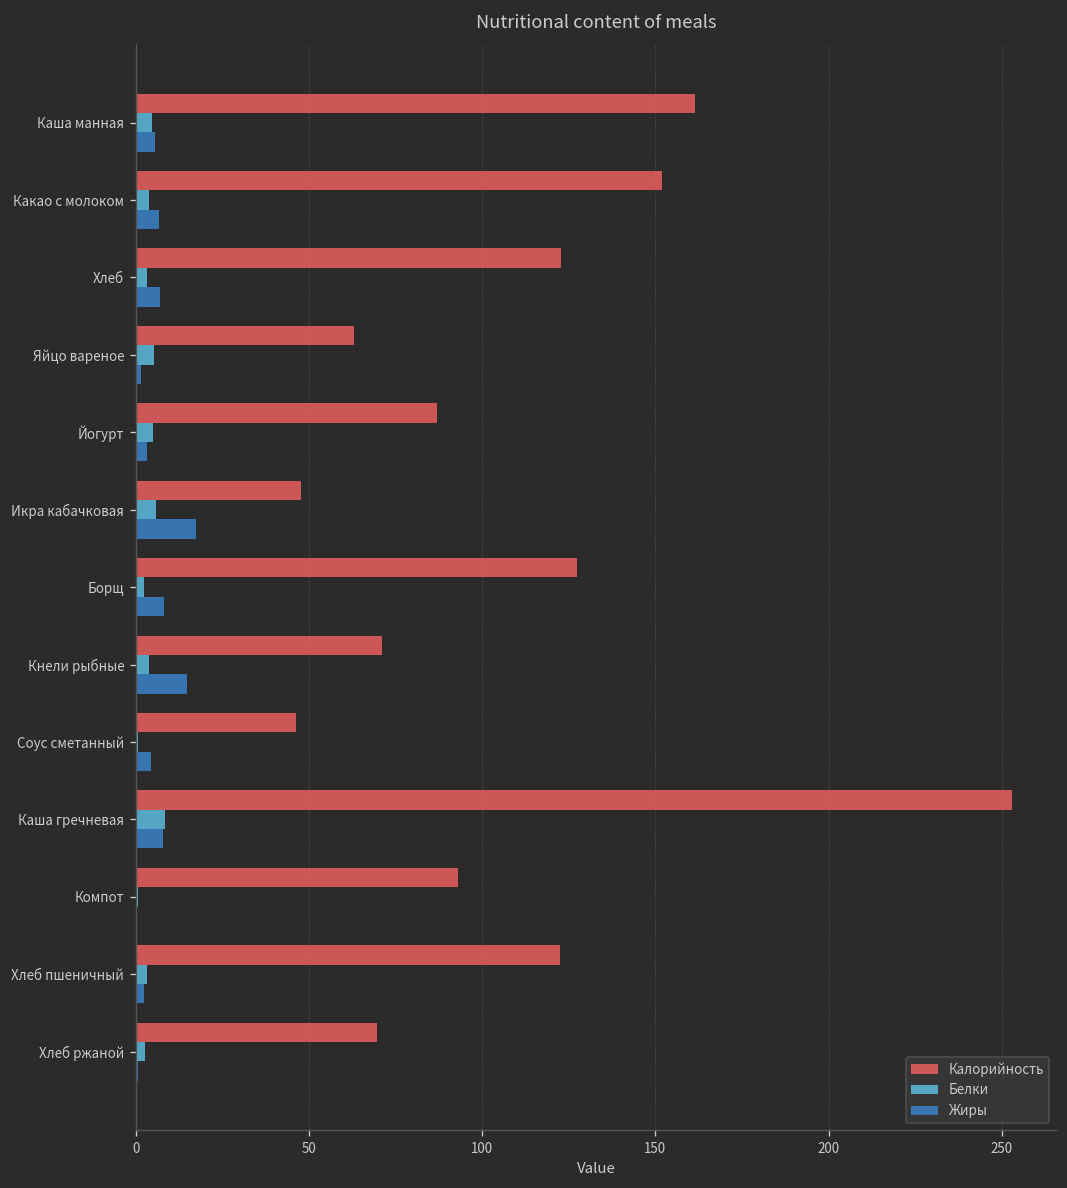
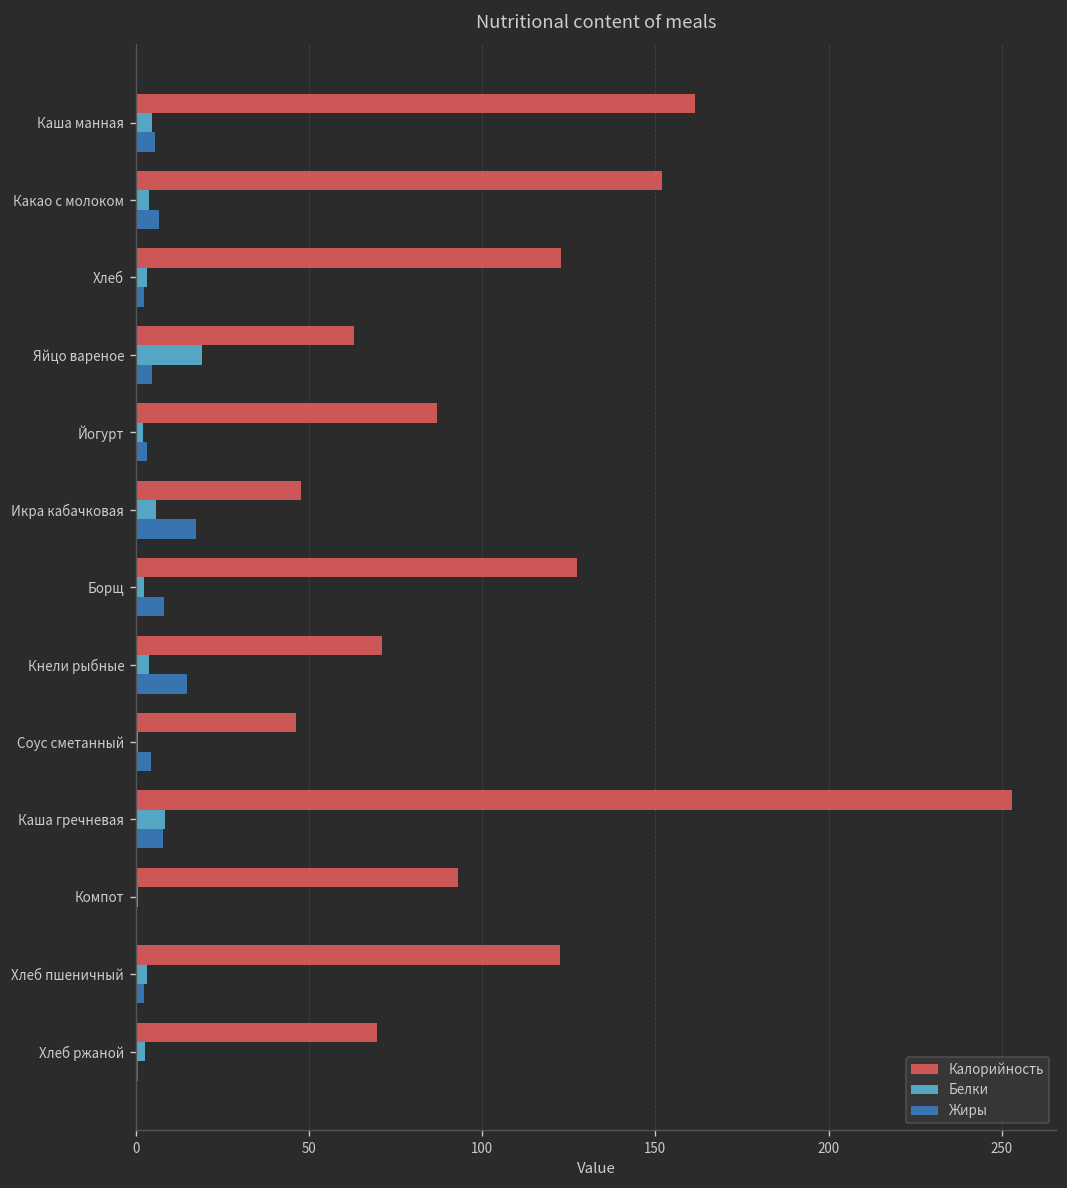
Жиры, Хлеб: 7 -> 2
Белки, Яйцо вареное: 5 -> 19
Жиры, Яйцо вареное: 2 -> 5
Белки, Йогурт: 5 -> 2
